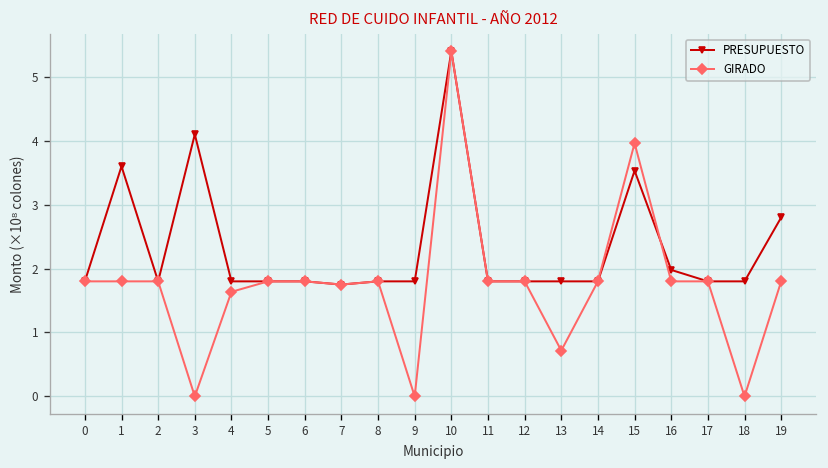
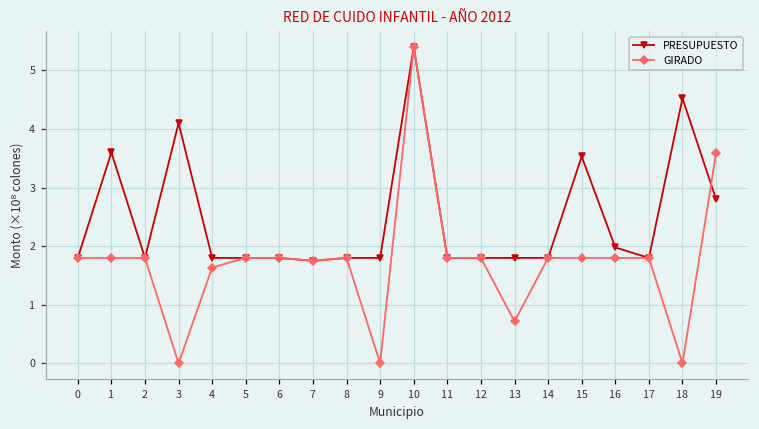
GIRADO, 15: 4.0 -> 1.8
PRESUPUESTO, 18: 1.8 -> 4.5
GIRADO, 19: 1.8 -> 3.6
